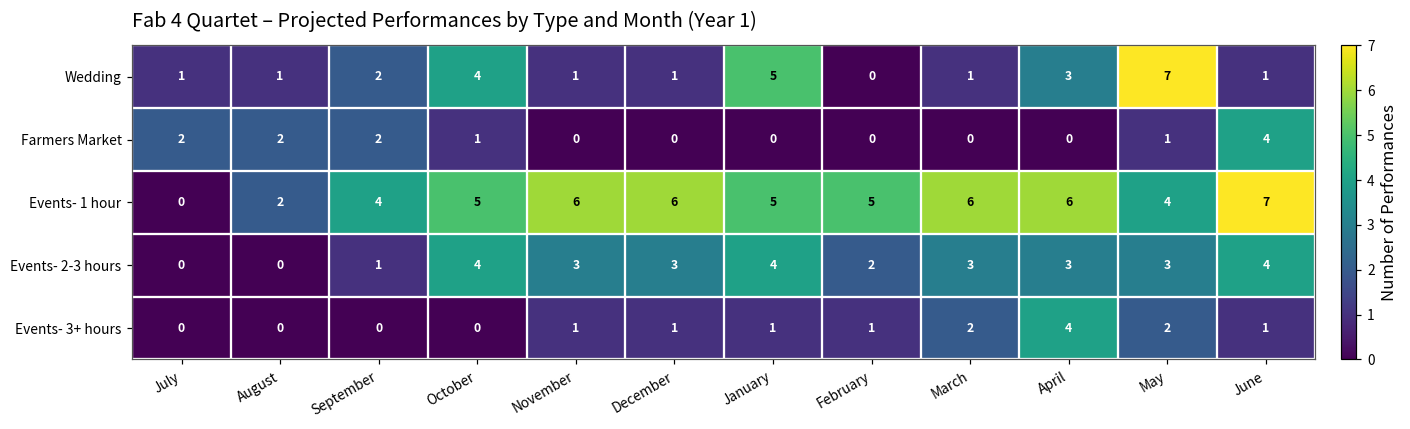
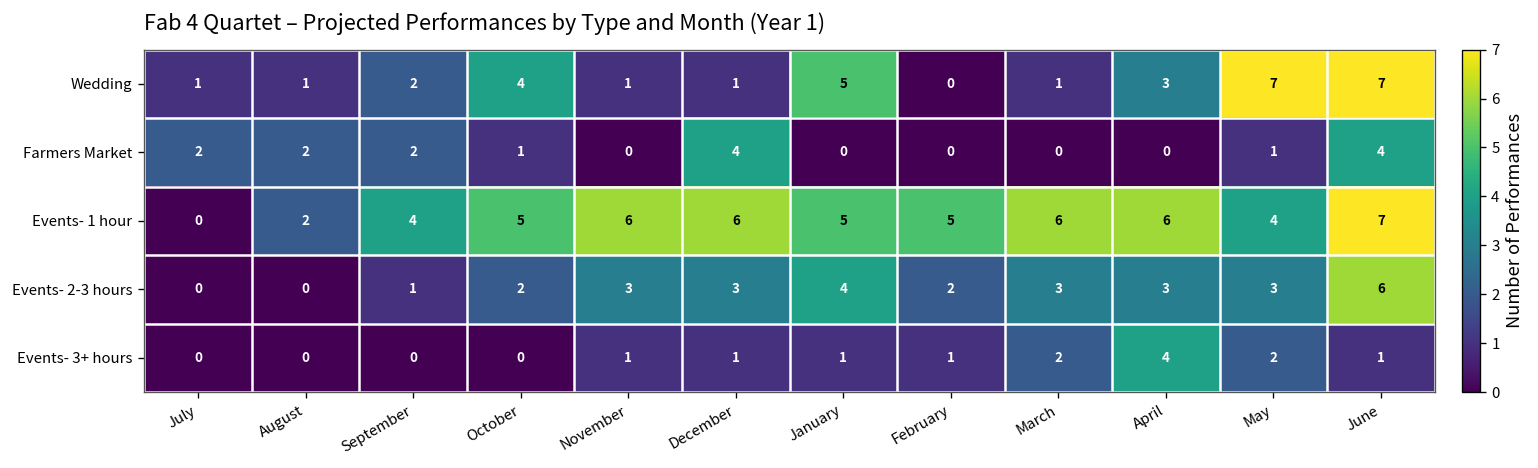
Wedding, June: 1 -> 7
Farmers Market, December: 0 -> 4
Events- 2-3 hours, October: 4 -> 2
Events- 2-3 hours, June: 4 -> 6
